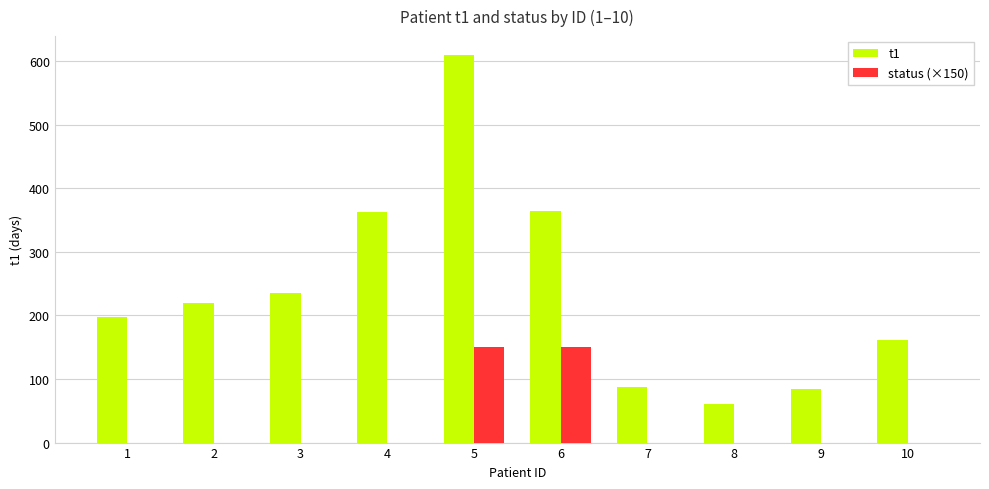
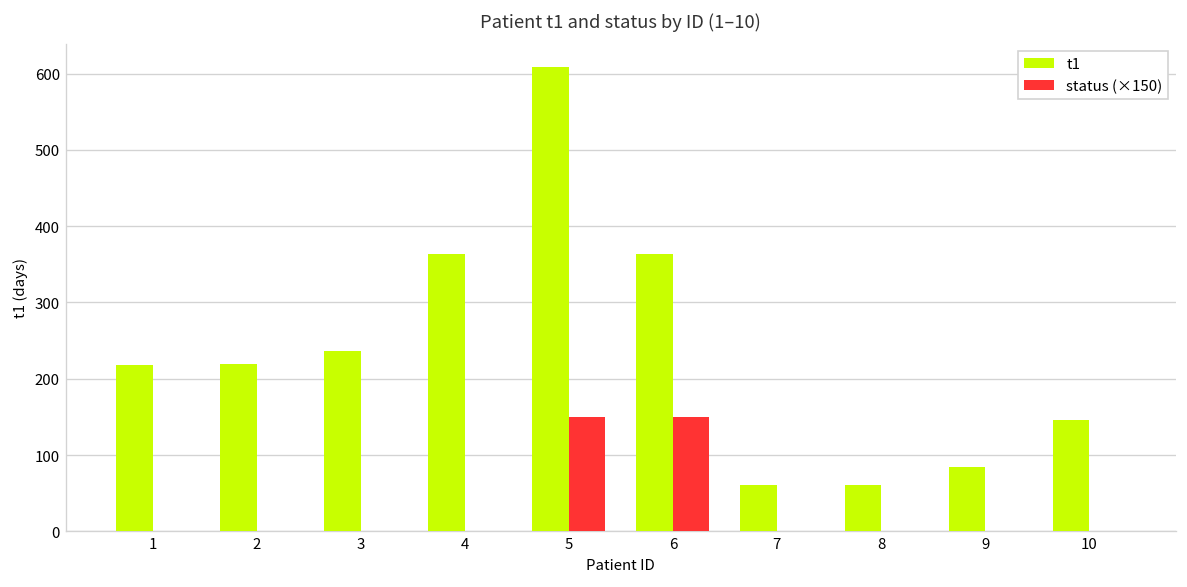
t1, 1: 200 -> 220
t1, 7: 90 -> 60
t1, 10: 160 -> 150
